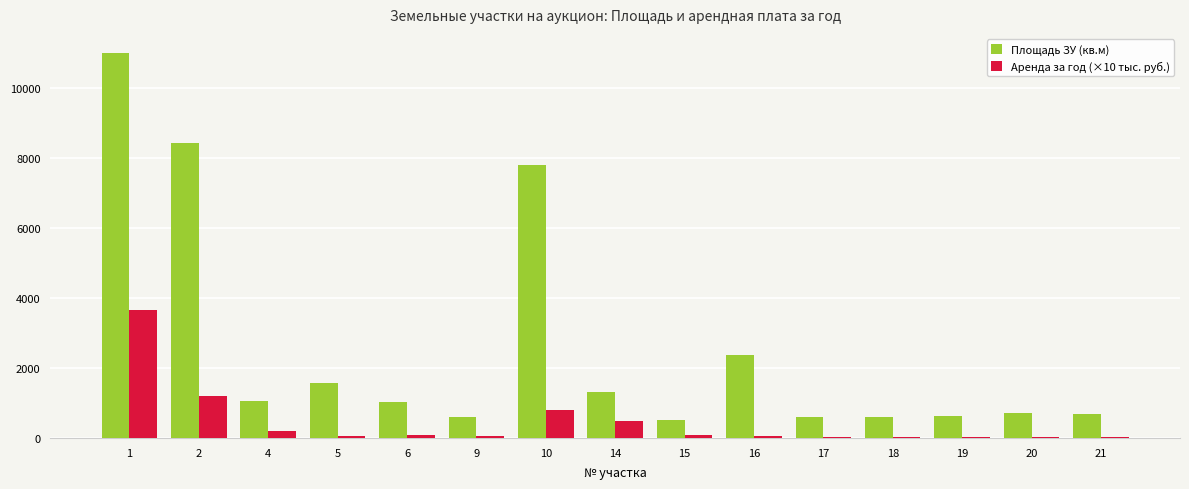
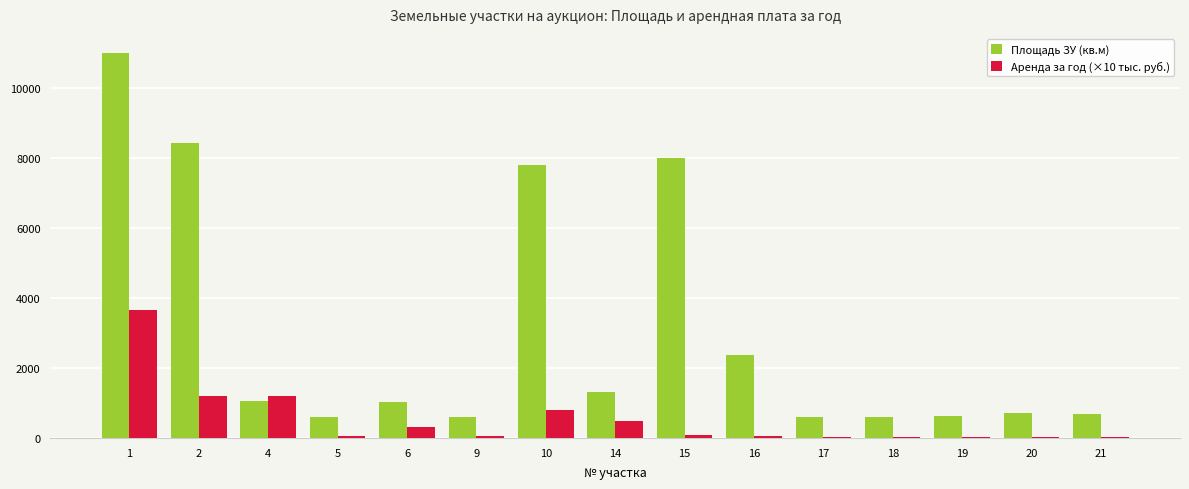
Аренда за год (×10 тыс. руб.), 4: 200 -> 1200
Площадь ЗУ (кв.м), 5: 1600 -> 600
Аренда за год (×10 тыс. руб.), 6: 100 -> 300
Площадь ЗУ (кв.м), 15: 500 -> 8000
